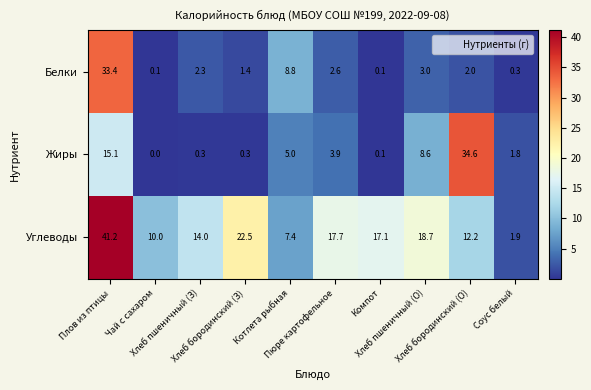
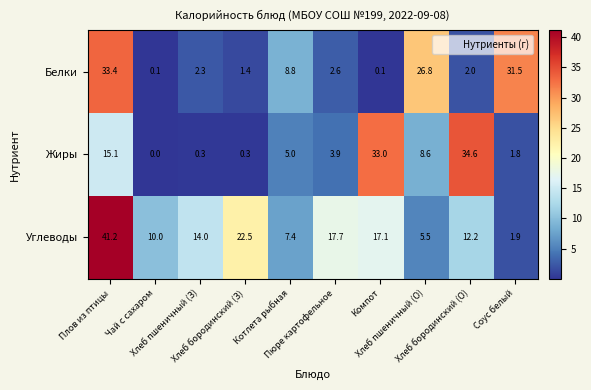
Белки, Хлеб пшеничный (О): 3.0 -> 26.8
Белки, Соус белый: 0.3 -> 31.5
Жиры, Компот: 0.1 -> 33.0
Углеводы, Хлеб пшеничный (О): 18.7 -> 5.5
